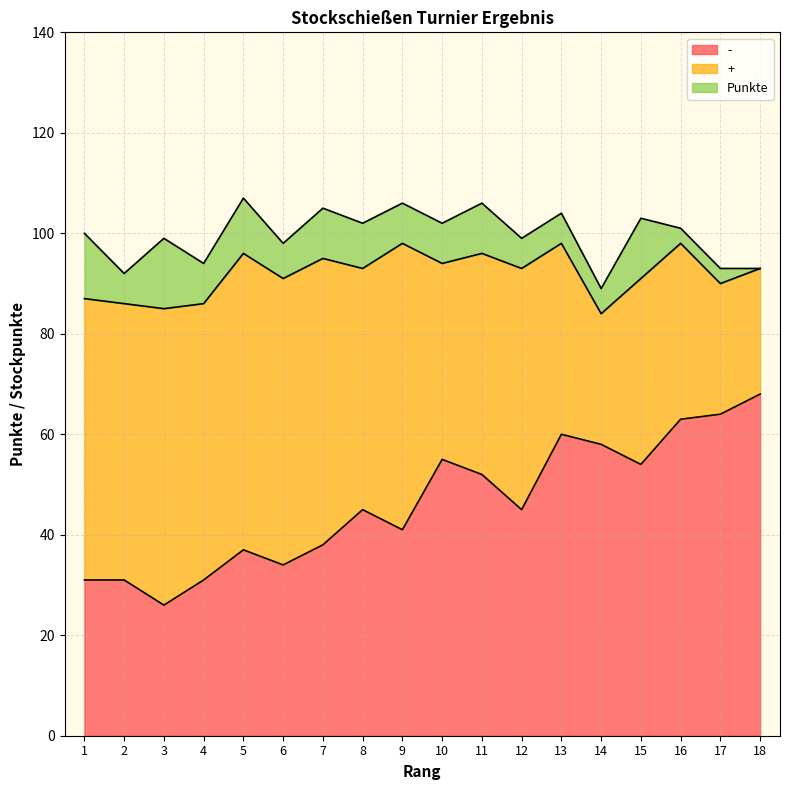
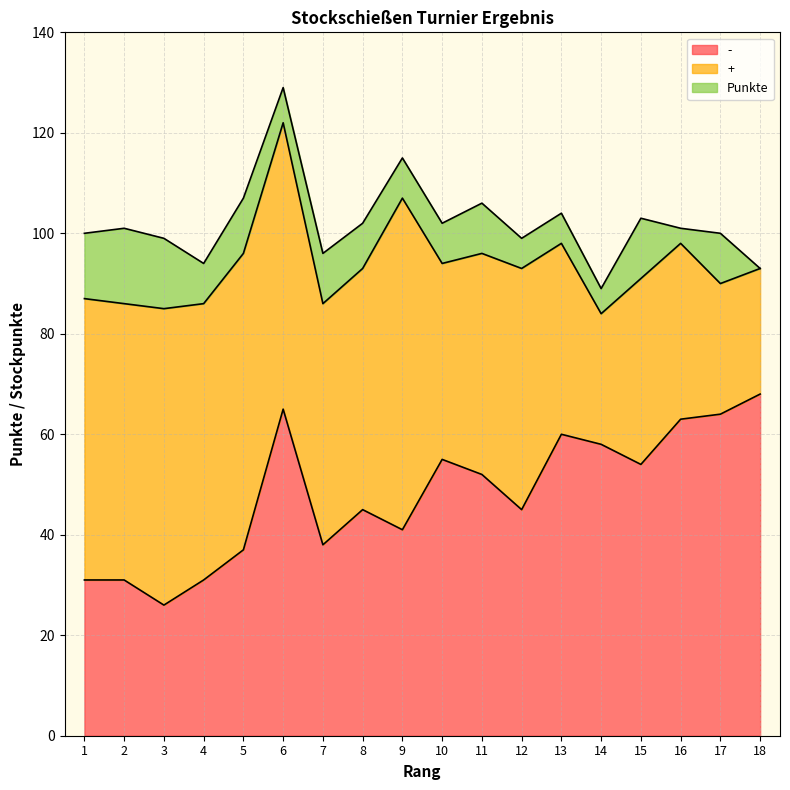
Punkte, 2: 6 -> 15
-, 6: 34 -> 65
+, 7: 57 -> 48
+, 9: 57 -> 66
Punkte, 17: 3 -> 10
